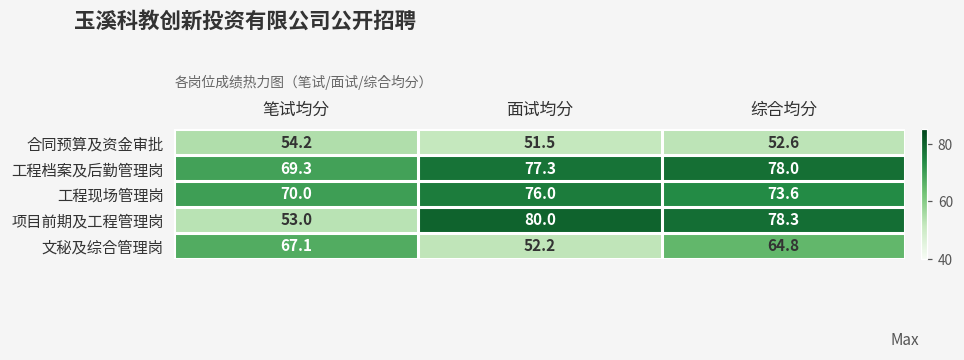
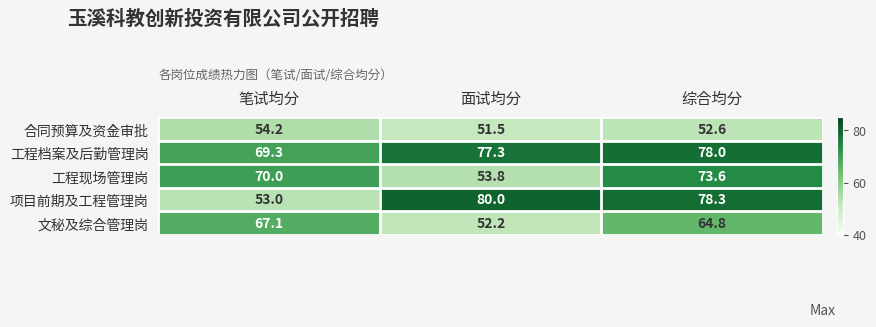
工程现场管理岗, 面试均分: 76.0 -> 53.8
